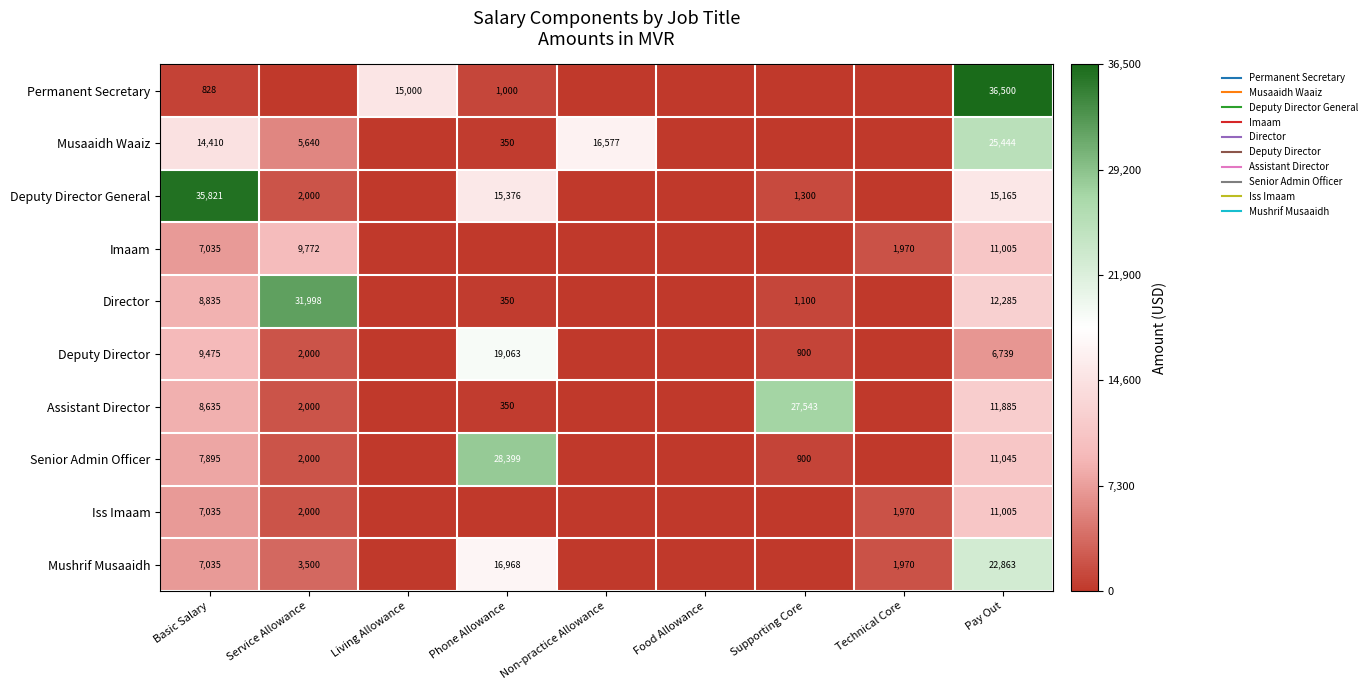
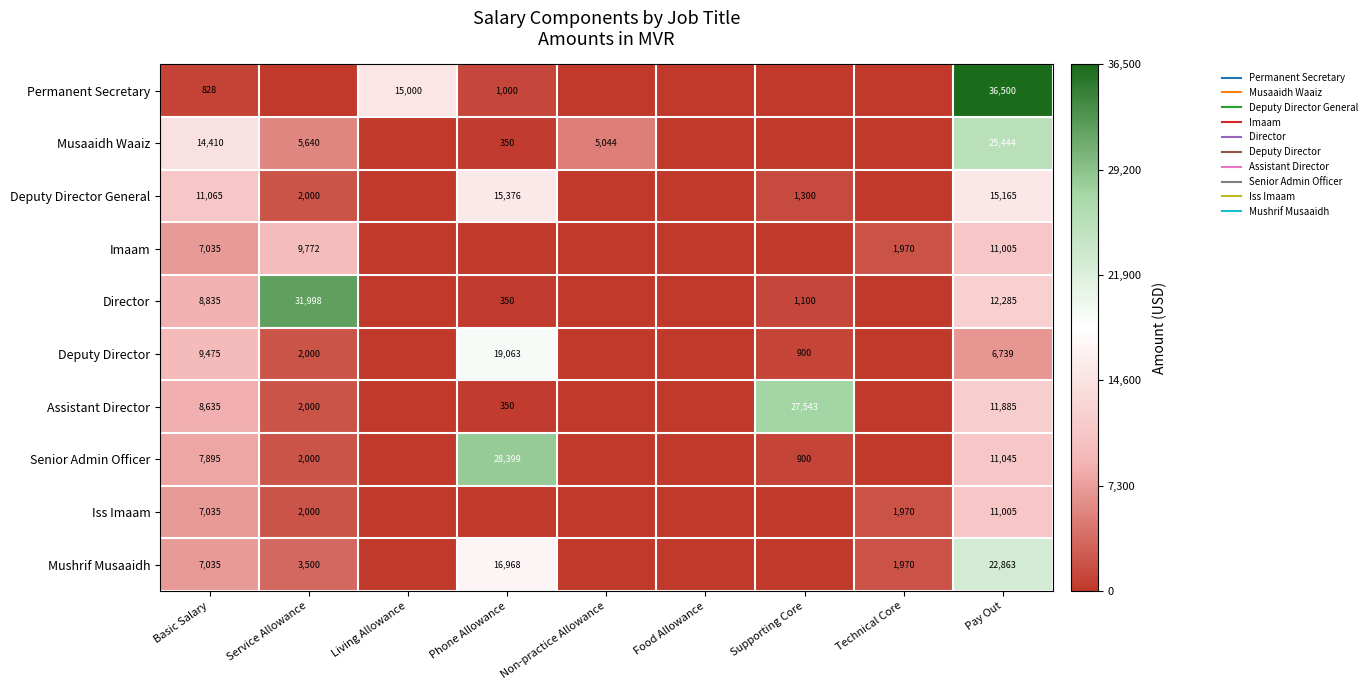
Musaaidh Waaiz, Non-practice Allowance: 16,577 -> 5,044
Deputy Director General, Basic Salary: 35,821 -> 11,065
